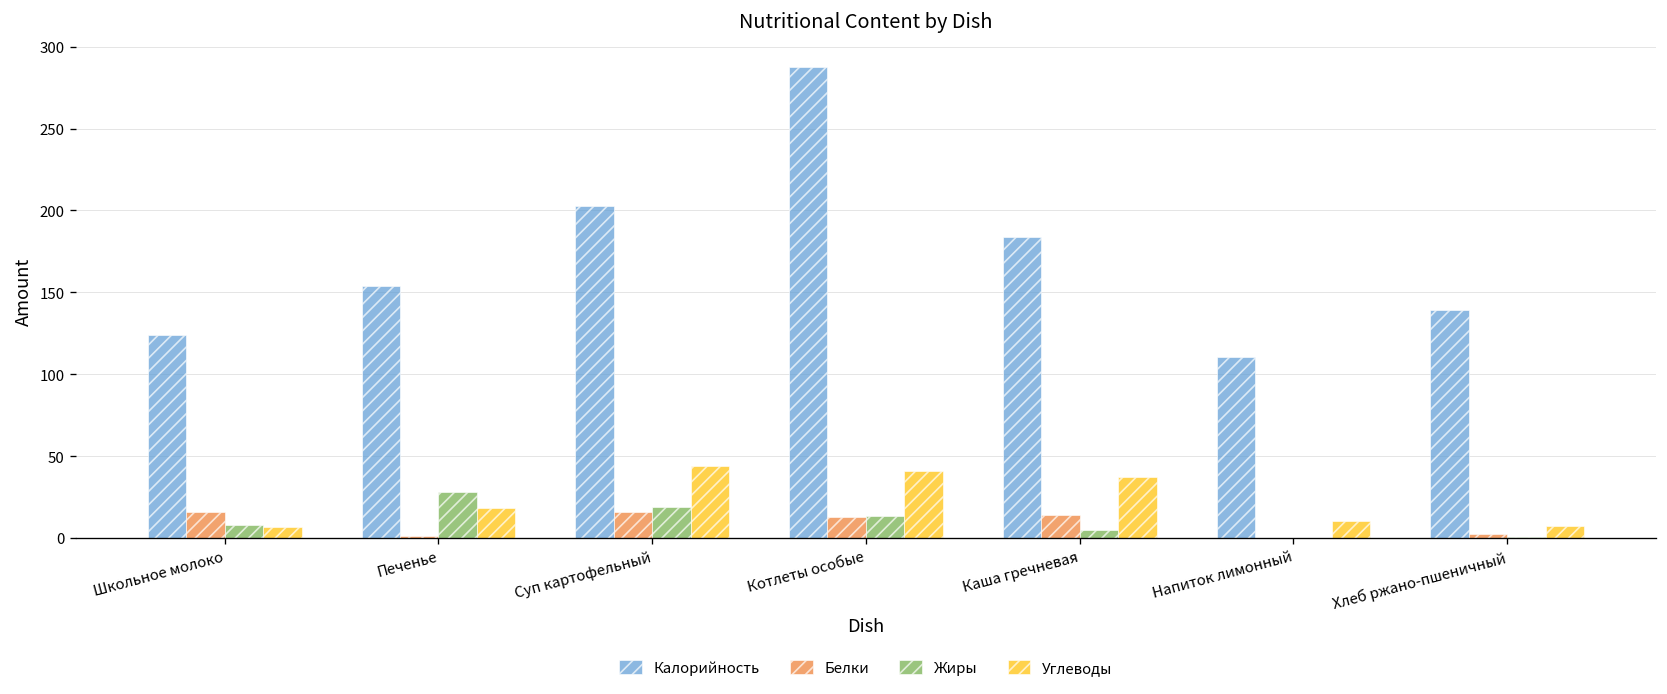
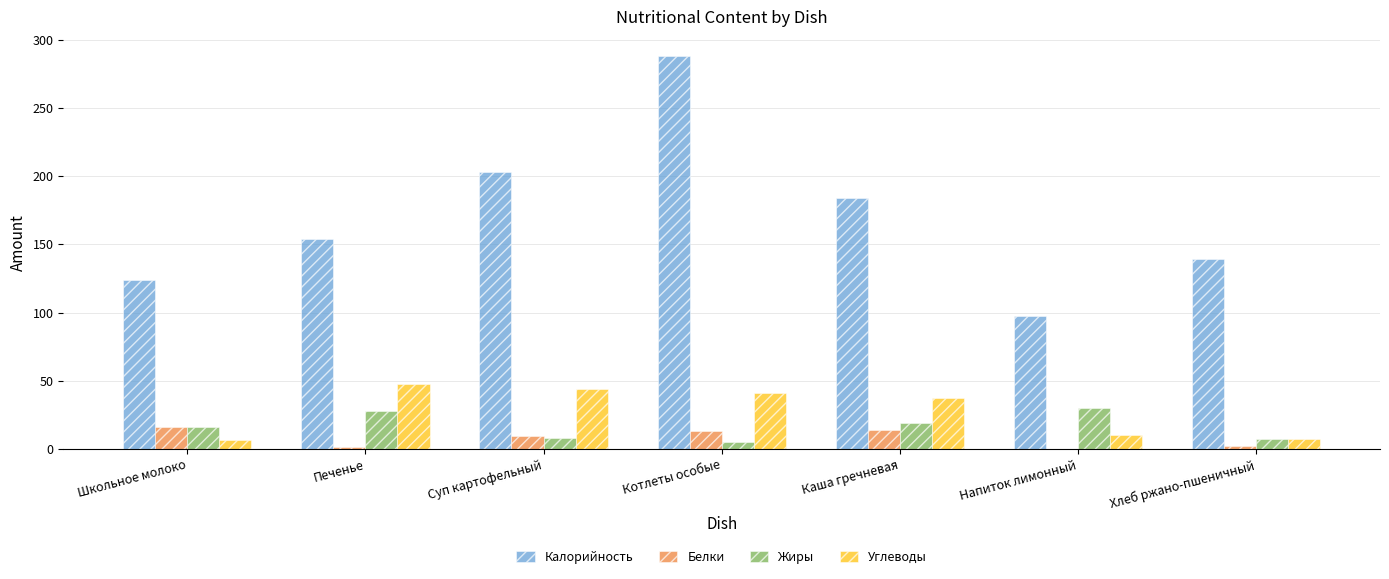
Жиры, Школьное молоко: 8 -> 16
Углеводы, Печенье: 18 -> 48
Белки, Суп картофельный: 16 -> 9
Жиры, Суп картофельный: 19 -> 8
Жиры, Котлеты особые: 13 -> 5
Жиры, Каша гречневая: 5 -> 19
Калорийность, Напиток лимонный: 111 -> 98
Жиры, Напиток лимонный: 0 -> 30
Жиры, Хлеб ржано-пшеничный: 1 -> 7
